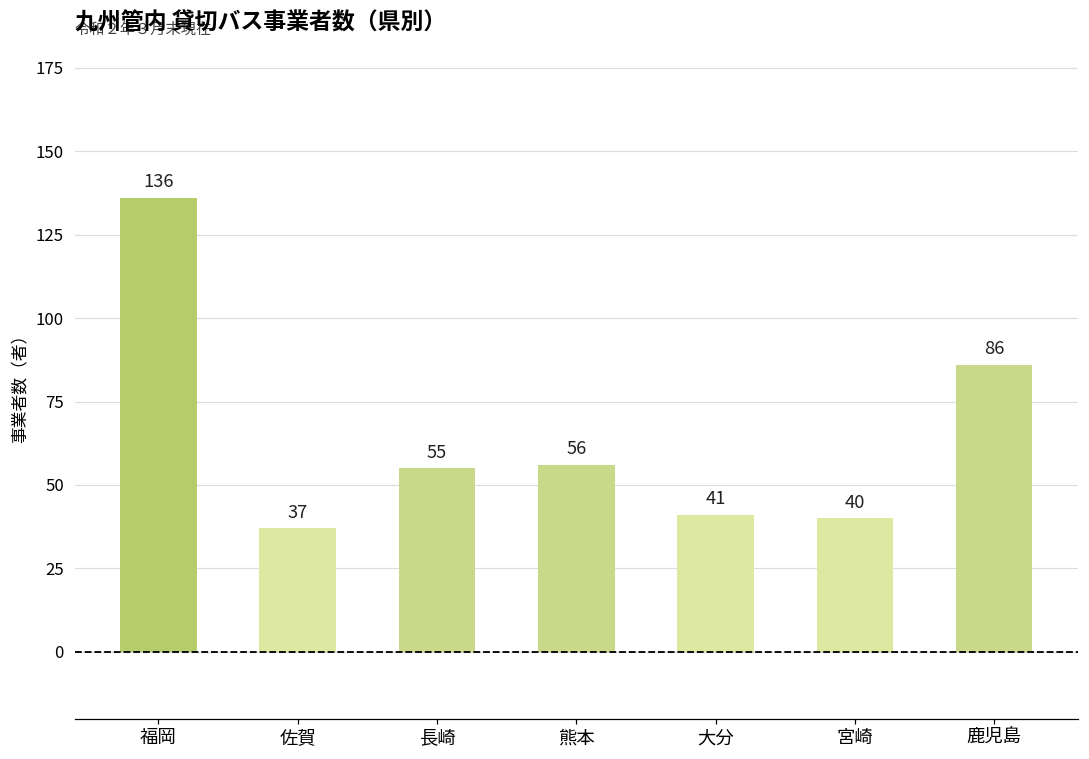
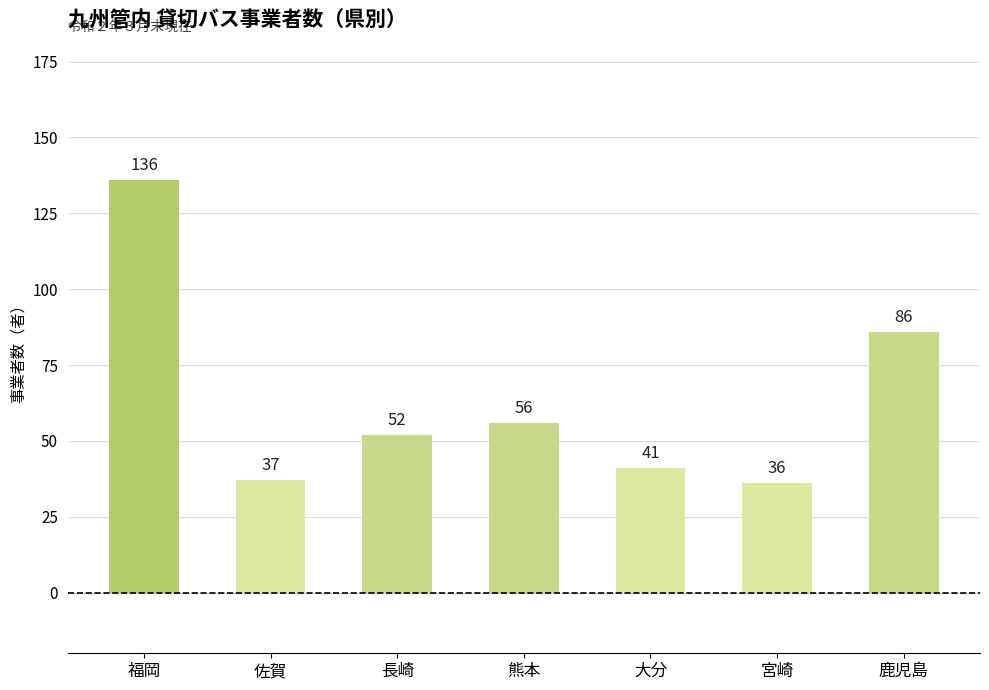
長崎: 55 -> 52
宮崎: 40 -> 36
